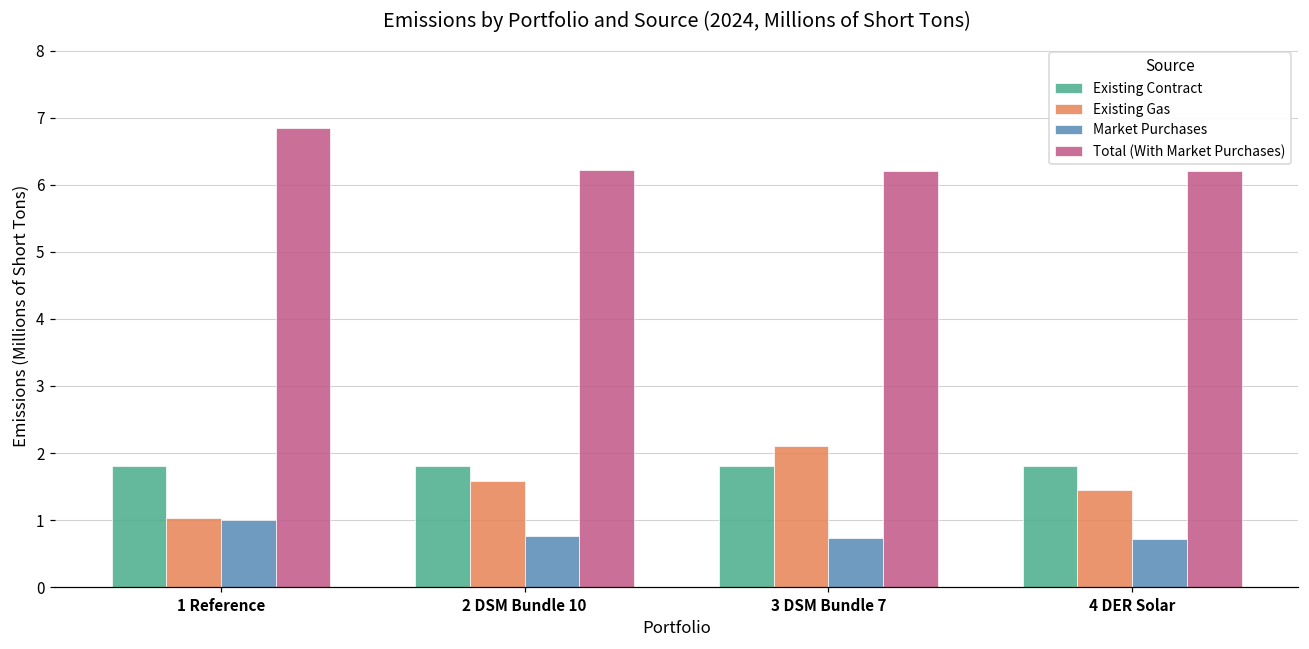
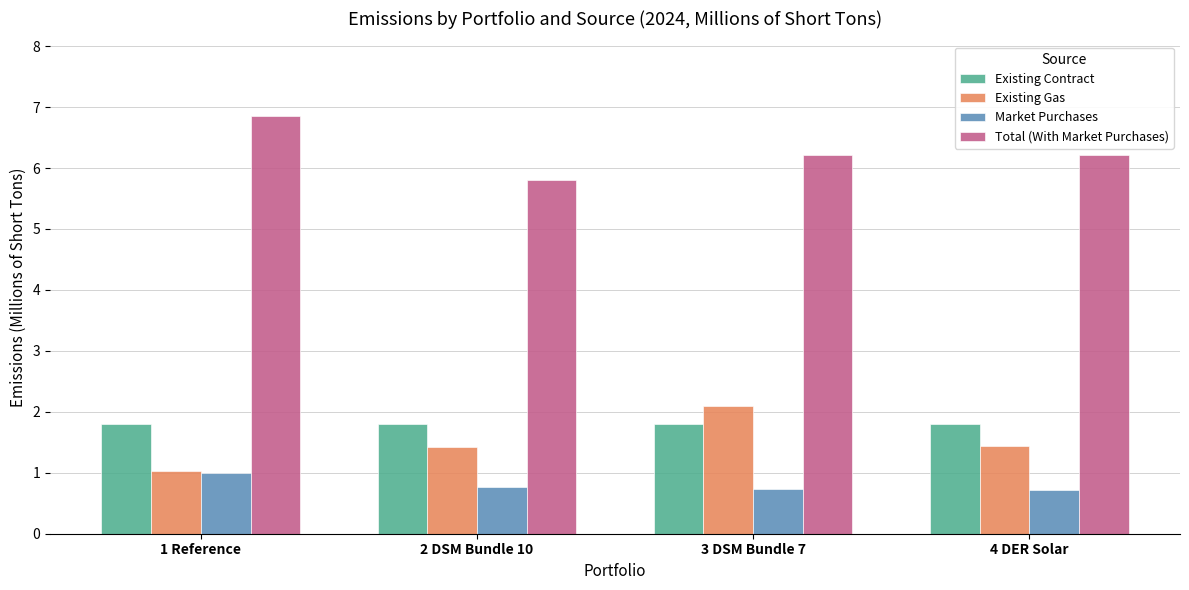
Existing Gas, 2 DSM Bundle 10: 1.6 -> 1.4
Total (With Market Purchases), 2 DSM Bundle 10: 6.2 -> 5.8
